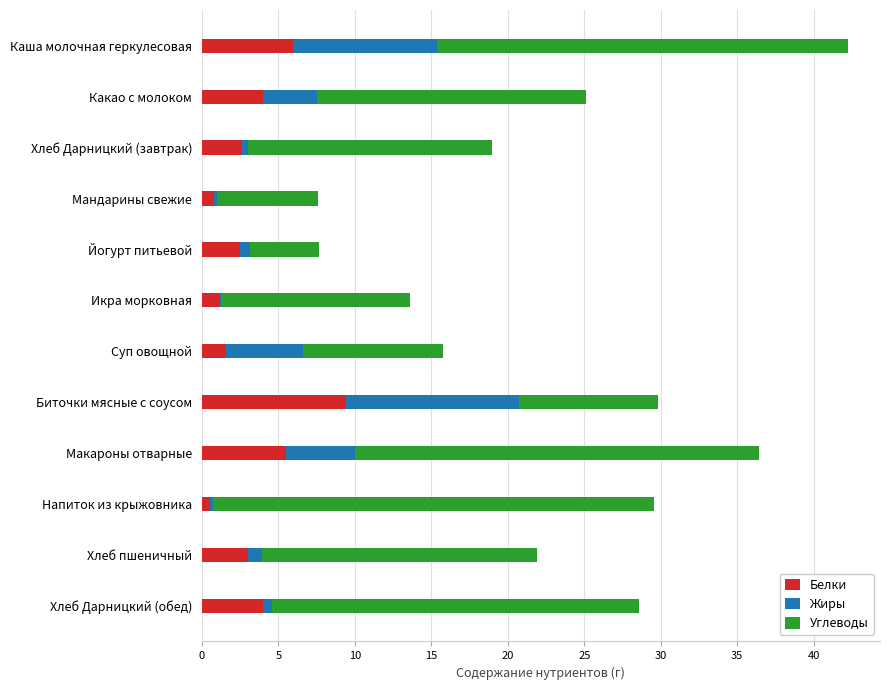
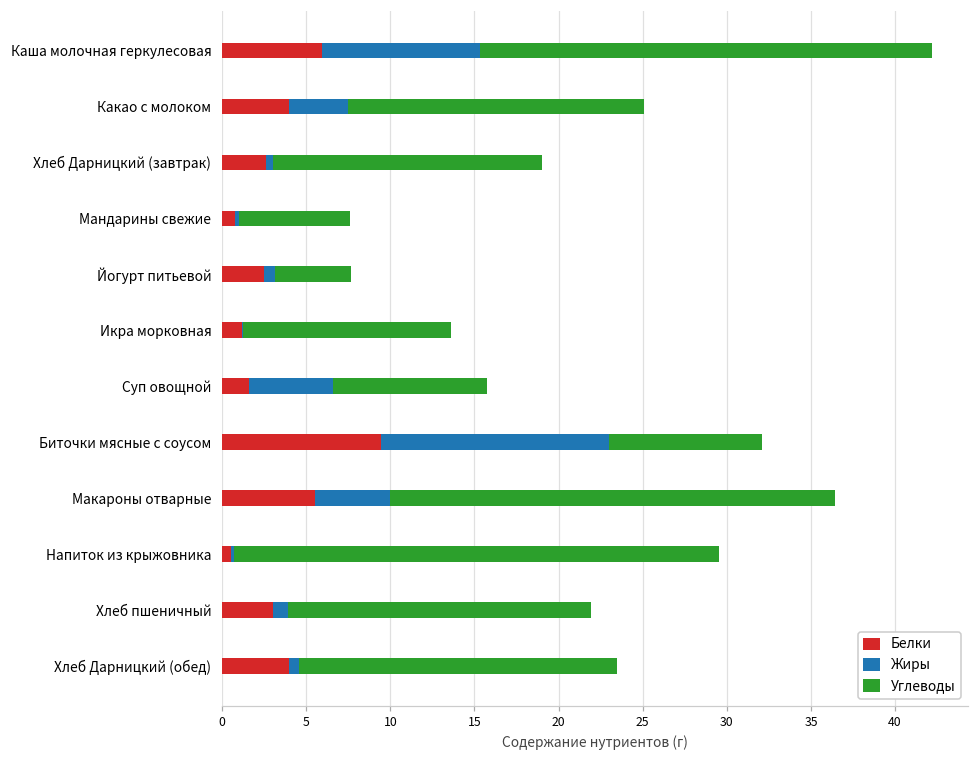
Жиры, Биточки мясные с соусом: 11.3 -> 13.6
Углеводы, Хлеб Дарницкий (обед): 24.0 -> 18.9
